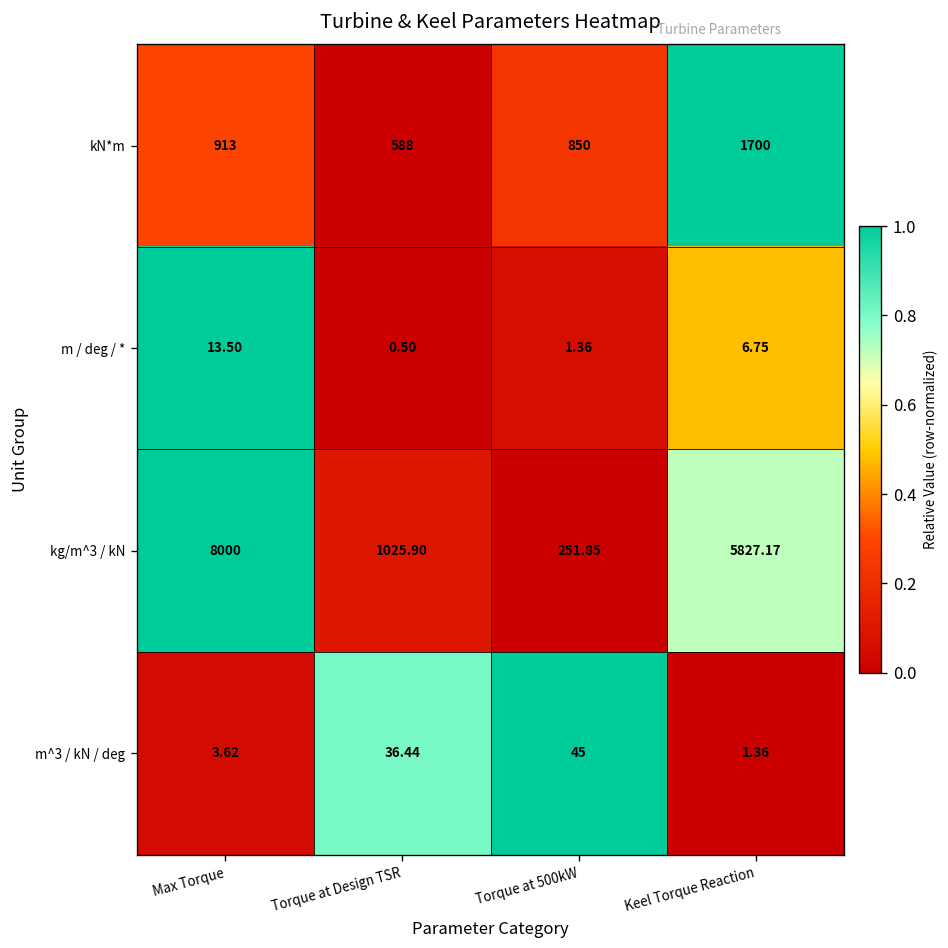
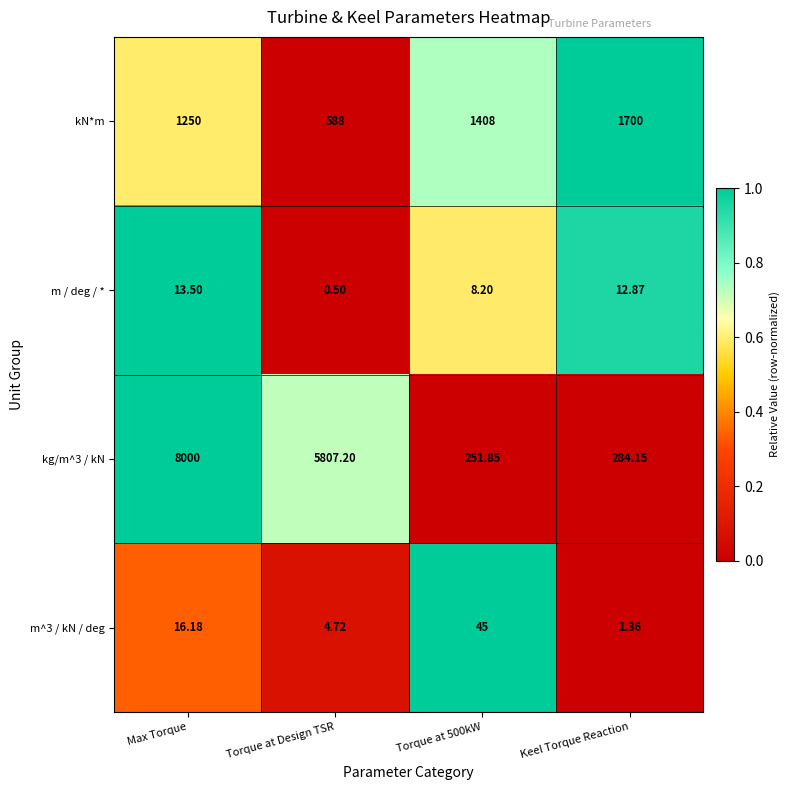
kN*m, Max Torque: 913 -> 1250
kN*m, Torque at 500kW: 850 -> 1408
m / deg / *, Torque at 500kW: 1.36 -> 8.20
m / deg / *, Keel Torque Reaction: 6.75 -> 12.87
kg/m^3 / kN, Torque at Design TSR: 1025.90 -> 5807.20
kg/m^3 / kN, Keel Torque Reaction: 5827.17 -> 284.15
m^3 / kN / deg, Max Torque: 3.62 -> 16.18
m^3 / kN / deg, Torque at Design TSR: 36.44 -> 4.72
